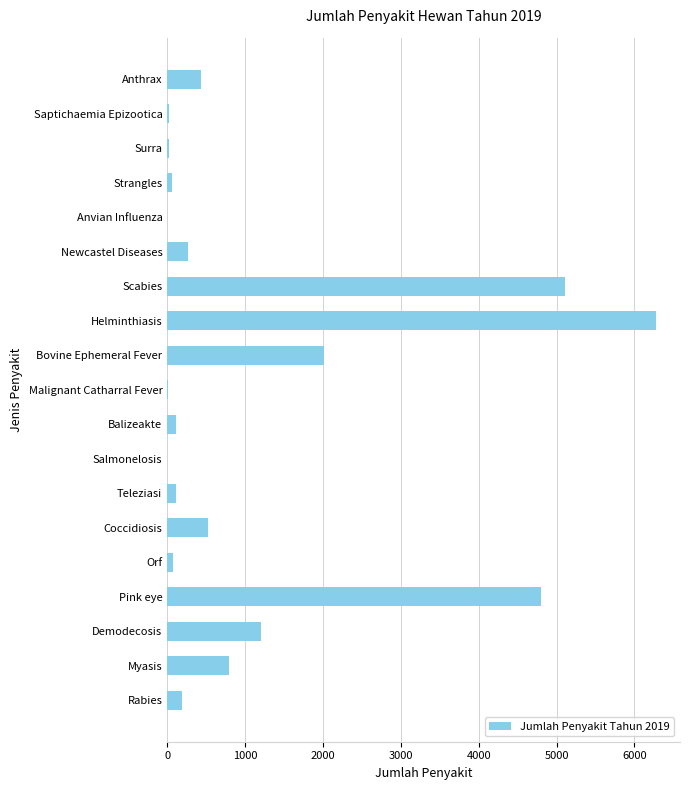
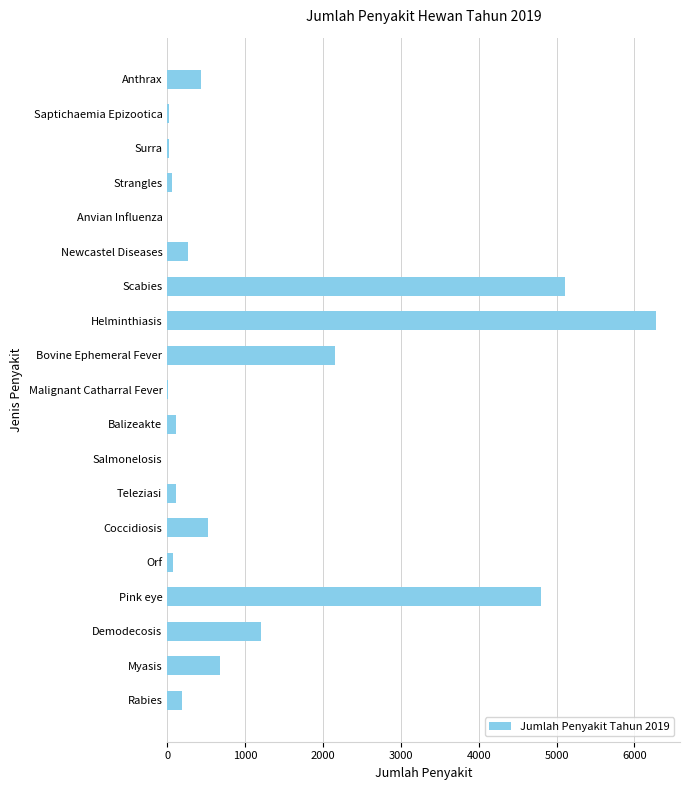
Bovine Ephemeral Fever: 2000 -> 2200
Myasis: 800 -> 700
